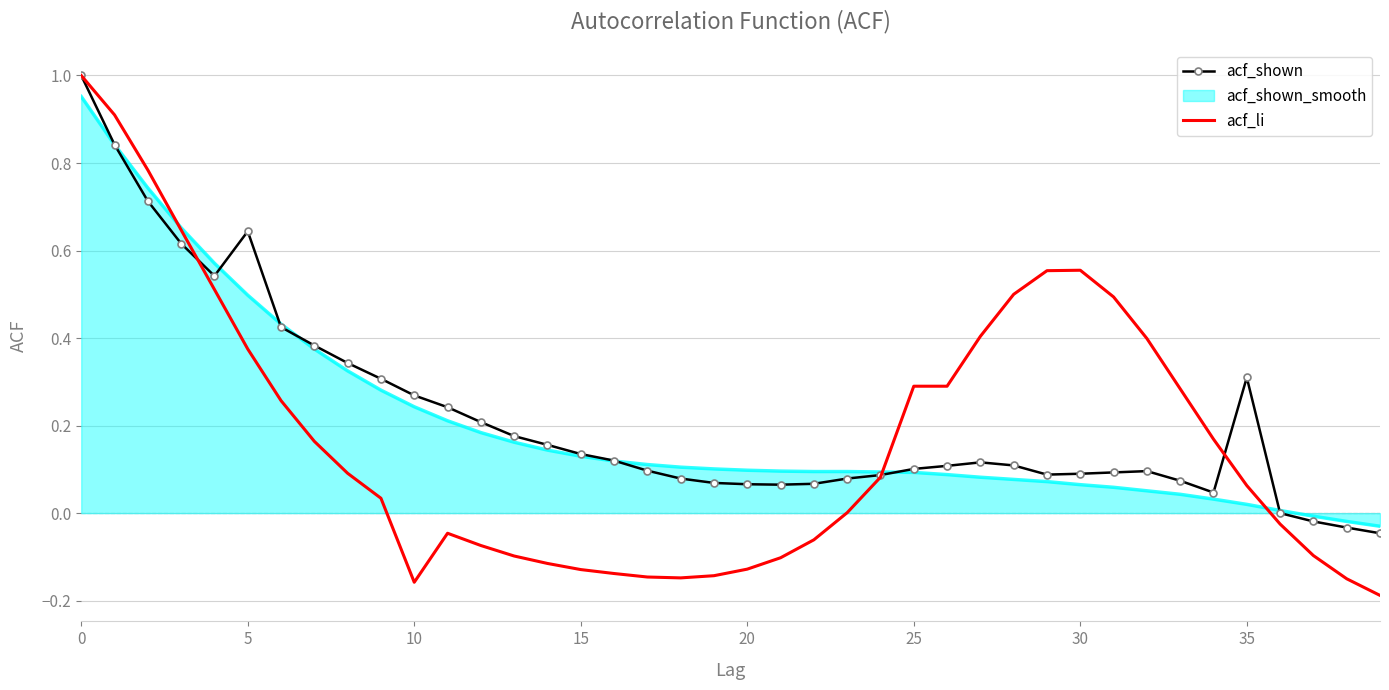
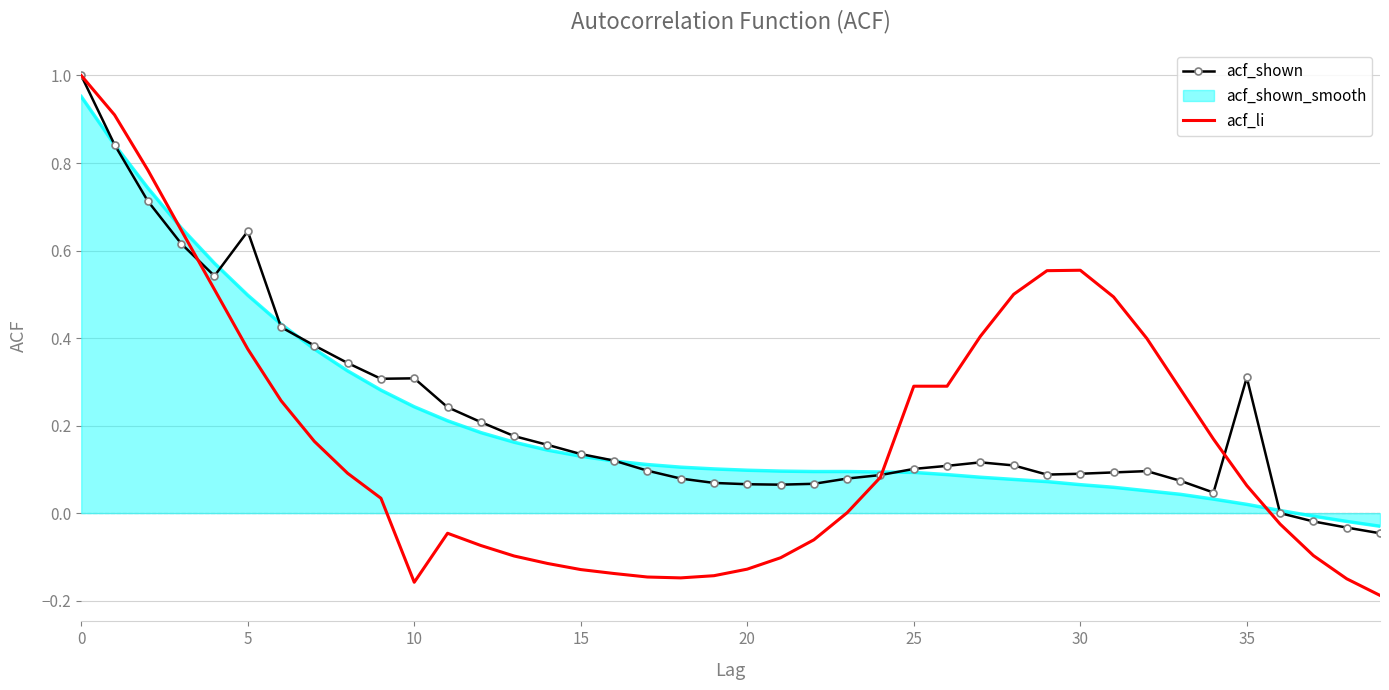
acf_shown, 10: 0.27 -> 0.31
